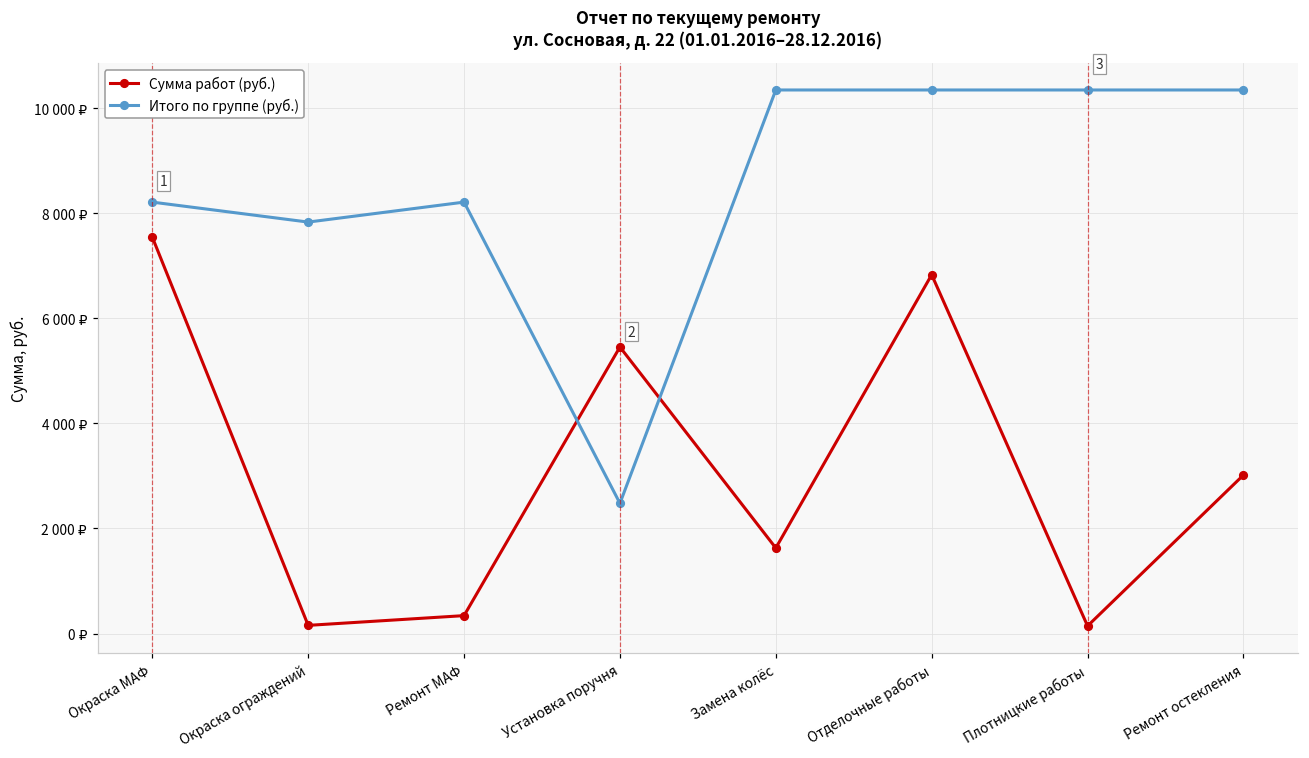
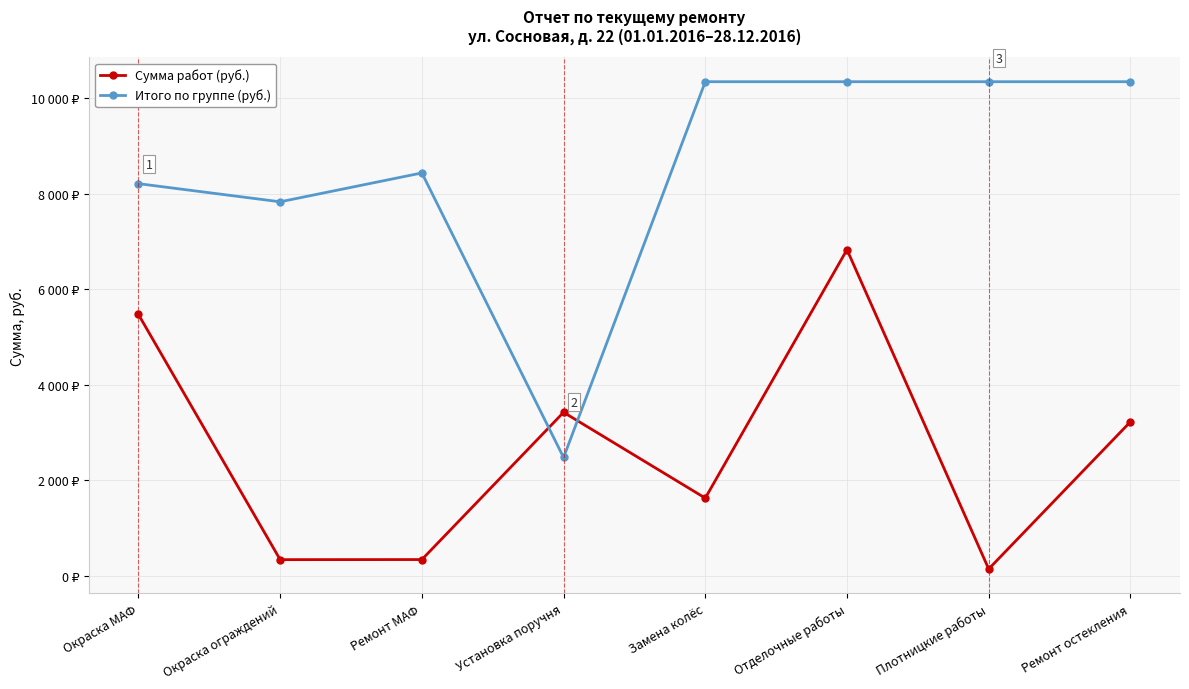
Сумма работ (руб.), Окраска МАФ: 7500 ₽ -> 5500 ₽
Сумма работ (руб.), Окраска ограждений: 200 ₽ -> 300 ₽
Итого по группе (руб.), Ремонт МАФ: 8200 ₽ -> 8400 ₽
Сумма работ (руб.), Установка поручня: 5500 ₽ -> 3400 ₽
Сумма работ (руб.), Ремонт остекления: 3000 ₽ -> 3200 ₽
